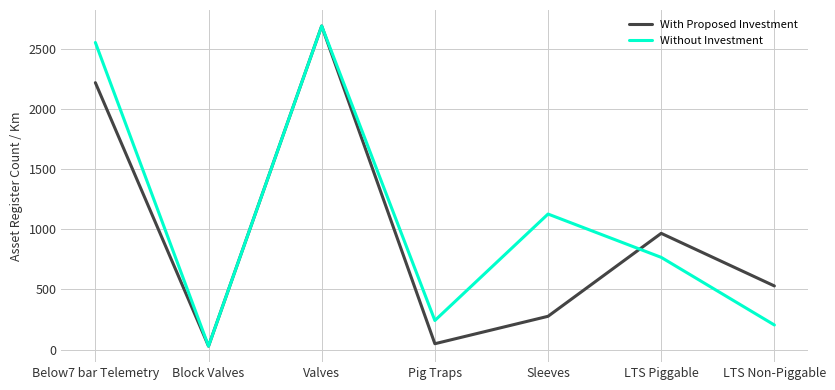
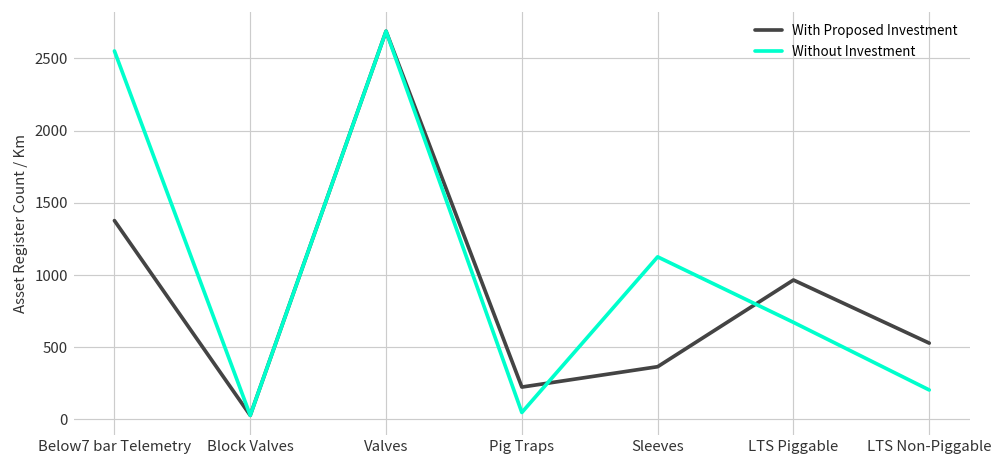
With Proposed Investment, Below7 bar Telemetry: 2220 -> 1380
With Proposed Investment, Pig Traps: 50 -> 220
Without Investment, Pig Traps: 240 -> 50
With Proposed Investment, Sleeves: 280 -> 370
Without Investment, LTS Piggable: 770 -> 670
